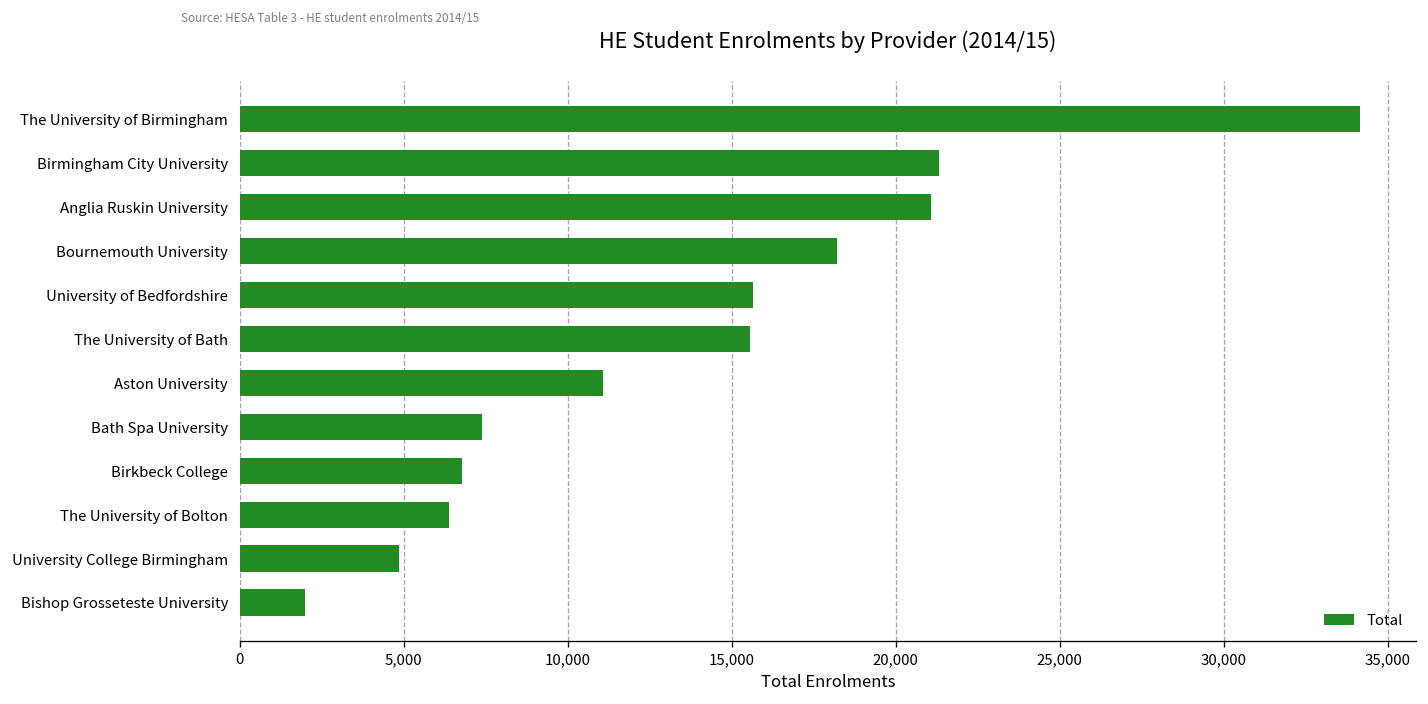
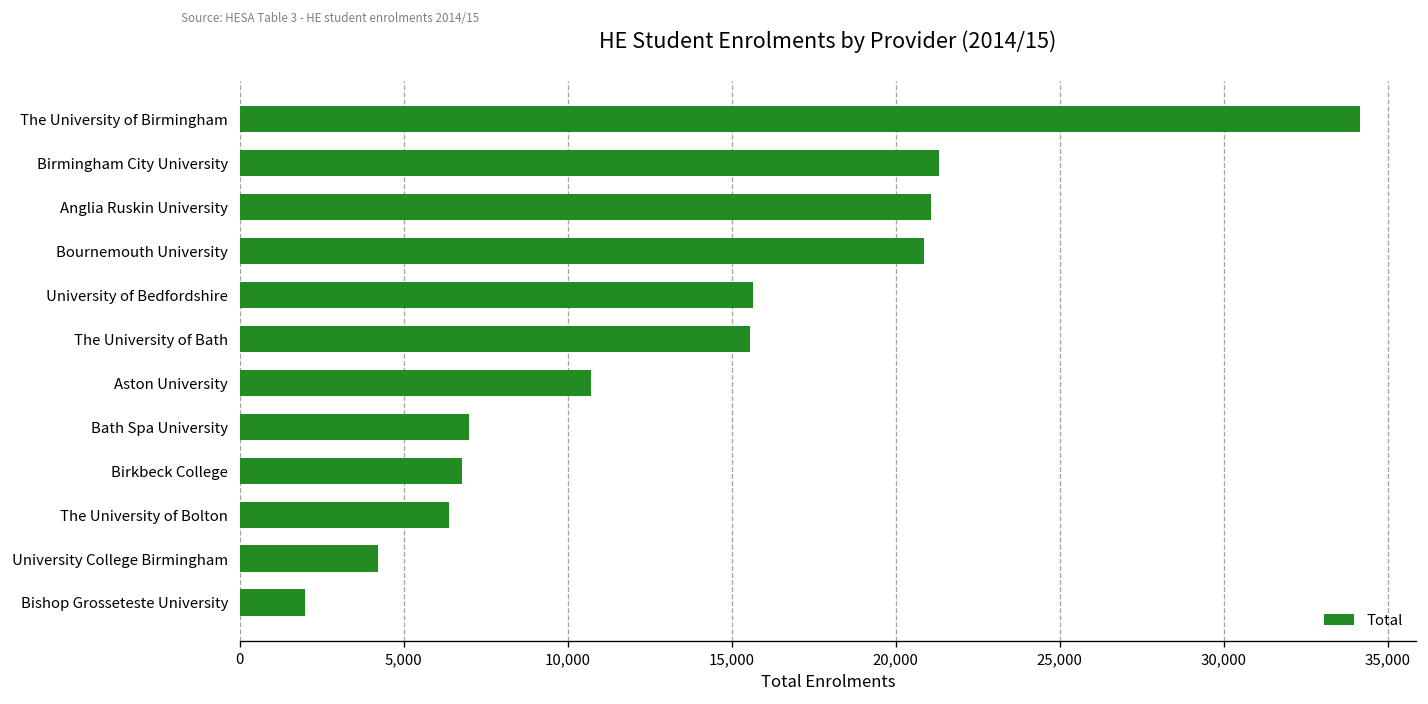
Bournemouth University: 18,200 -> 20,900
Aston University: 11,100 -> 10,700
Bath Spa University: 7,400 -> 7,000
University College Birmingham: 4,900 -> 4,200
